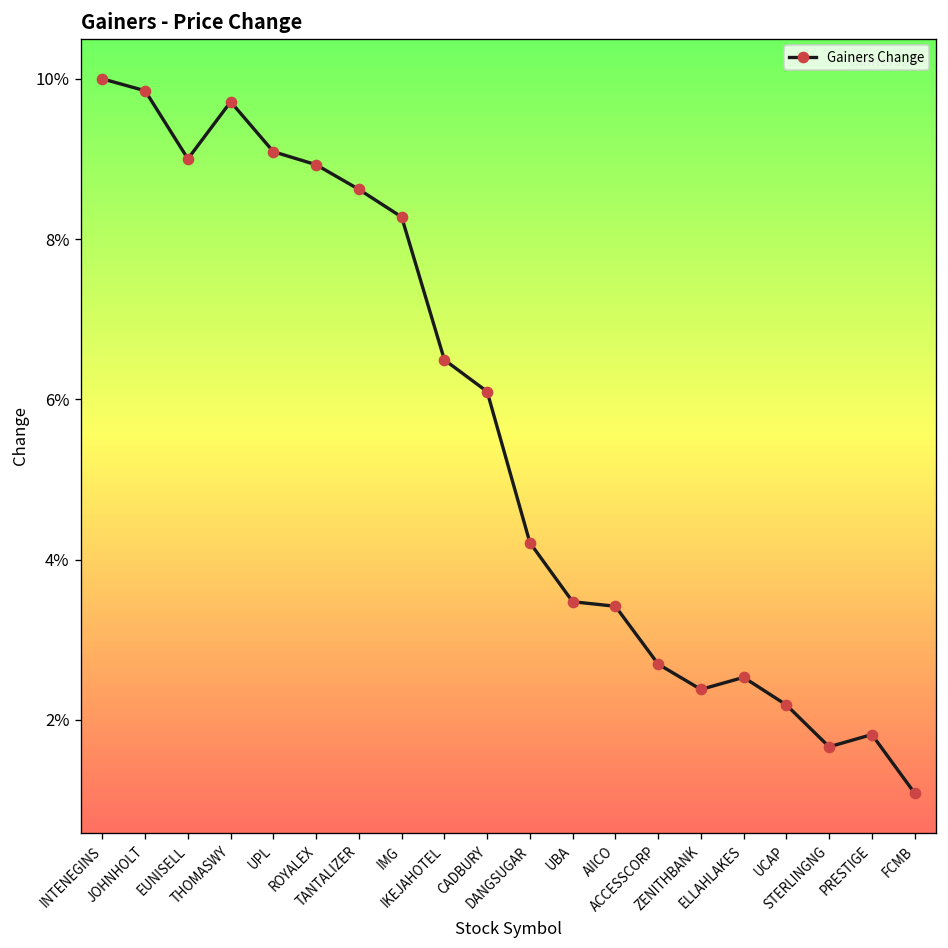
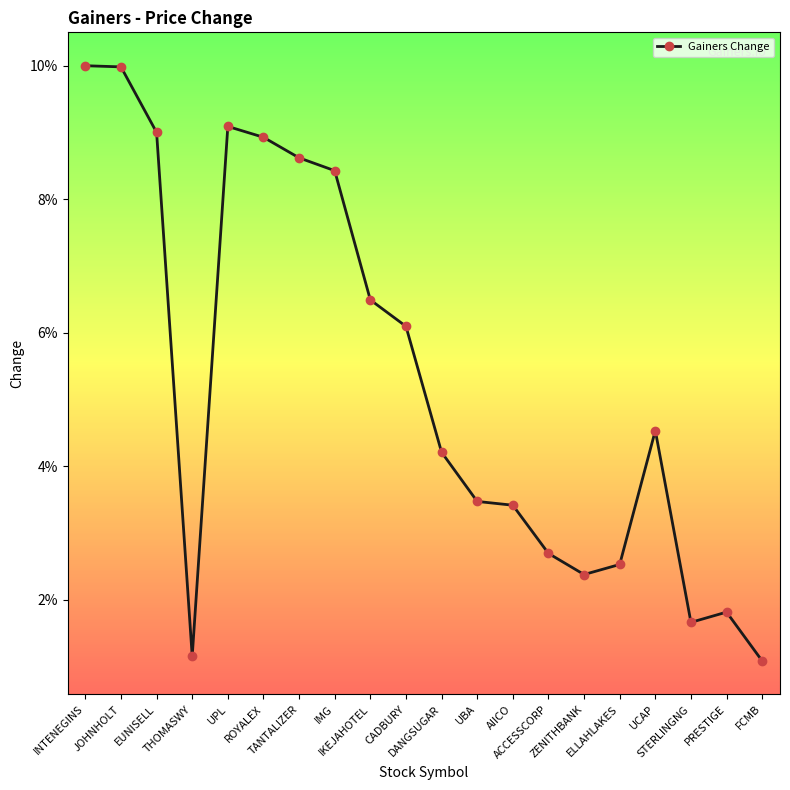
JOHNHOLT: 9.9% -> 10.0%
THOMASWY: 9.7% -> 1.2%
IMG: 8.3% -> 8.4%
UCAP: 2.2% -> 4.5%
